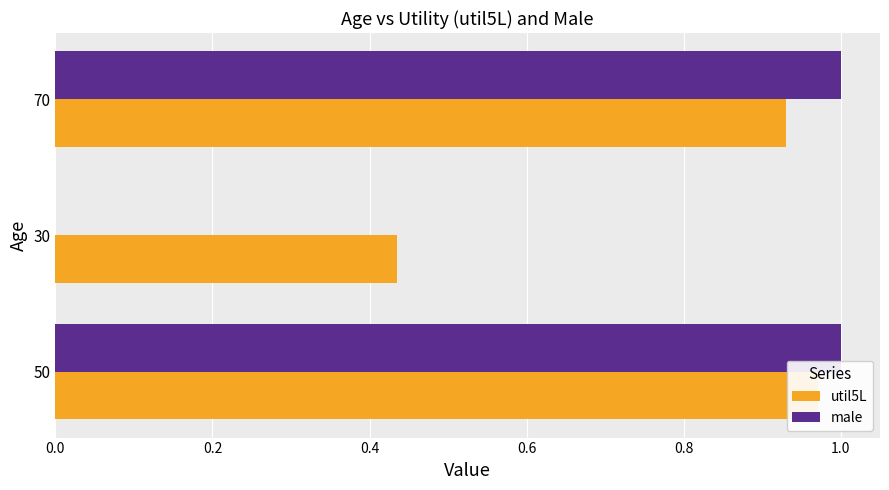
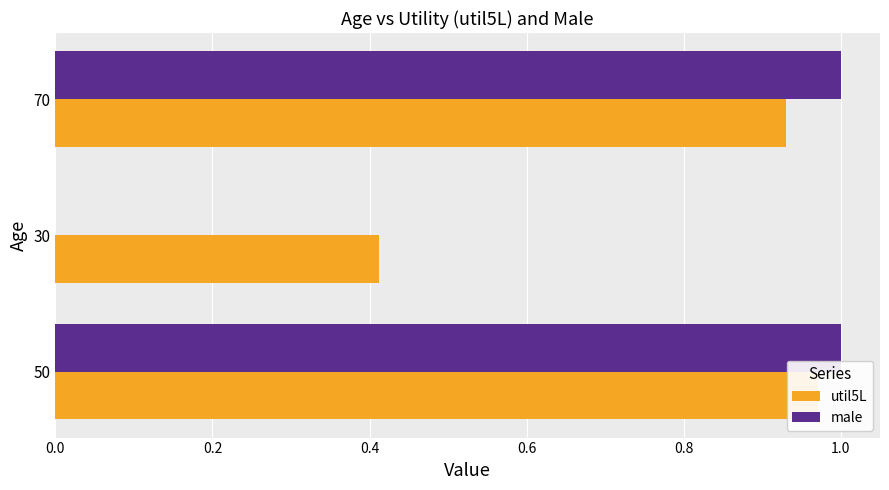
util5L, 30: 0.44 -> 0.41
